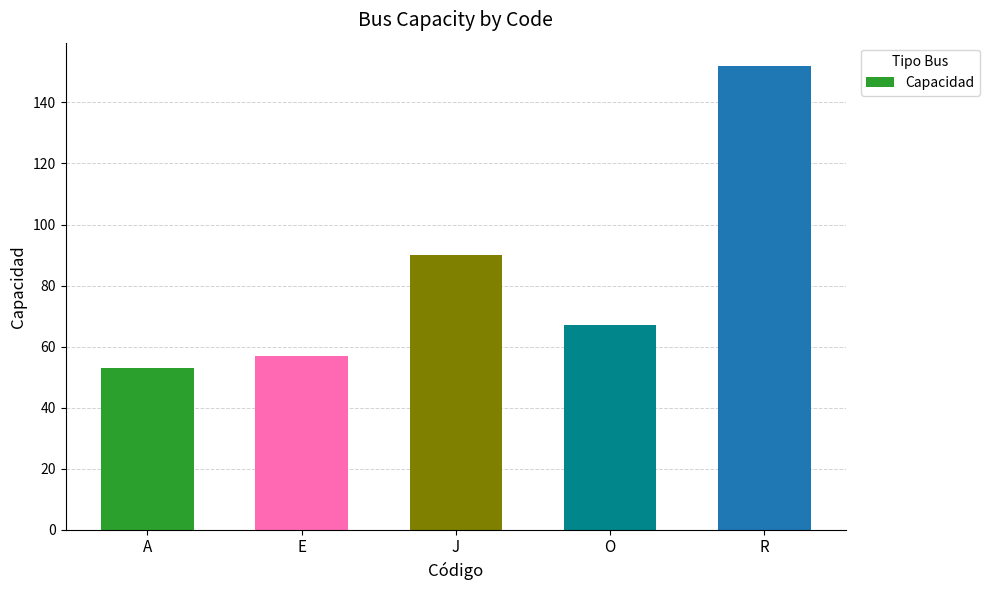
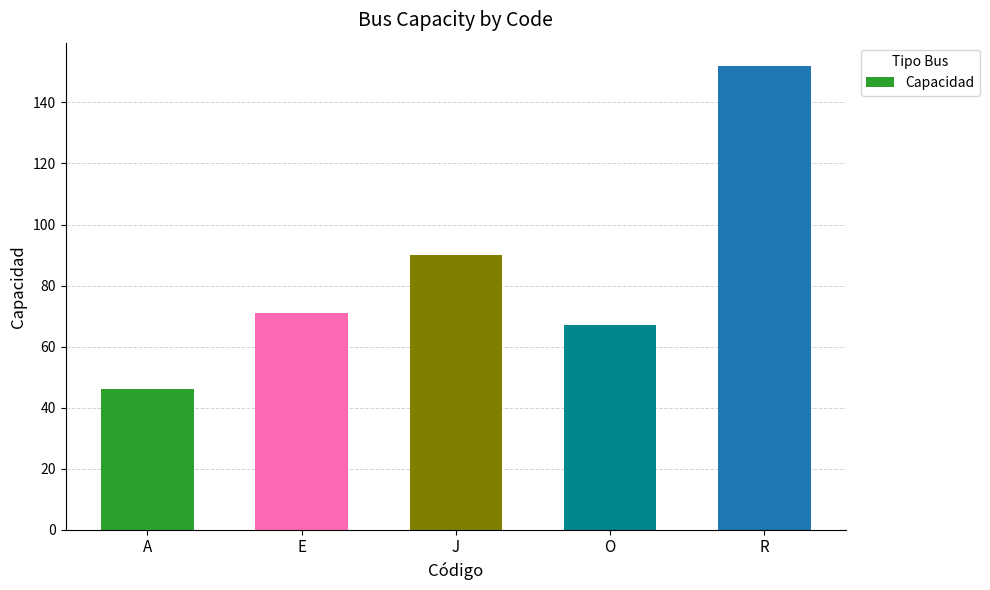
A: 53 -> 46
E: 57 -> 71
